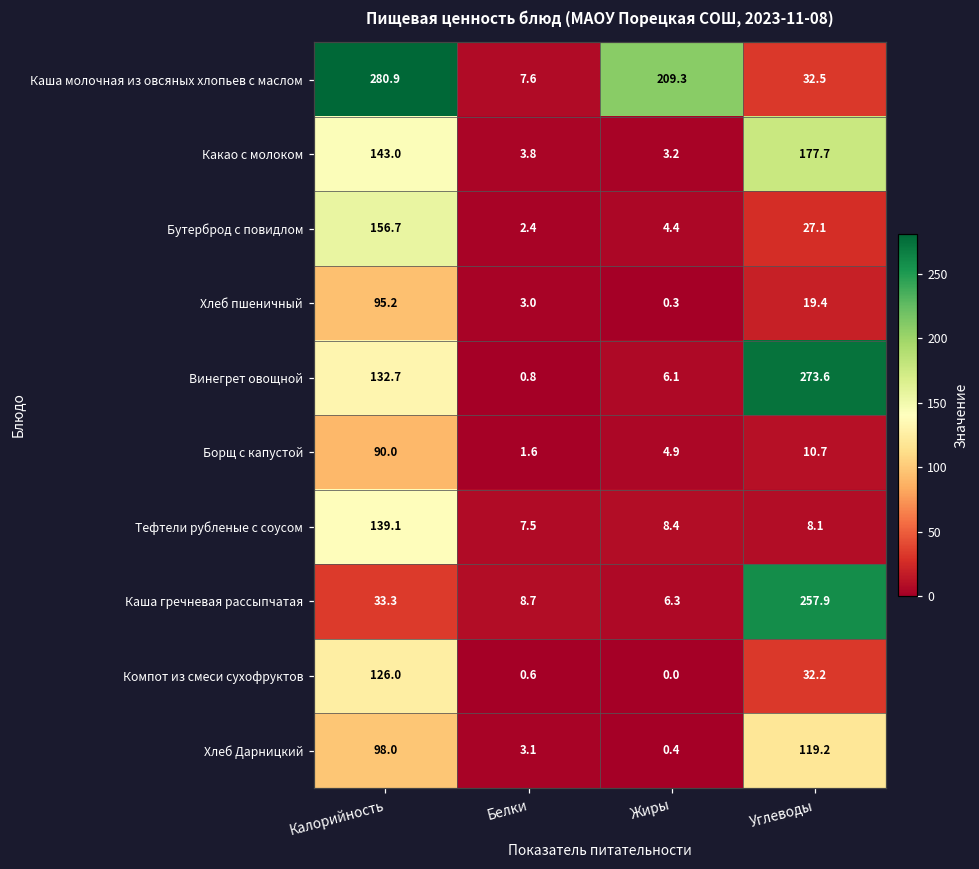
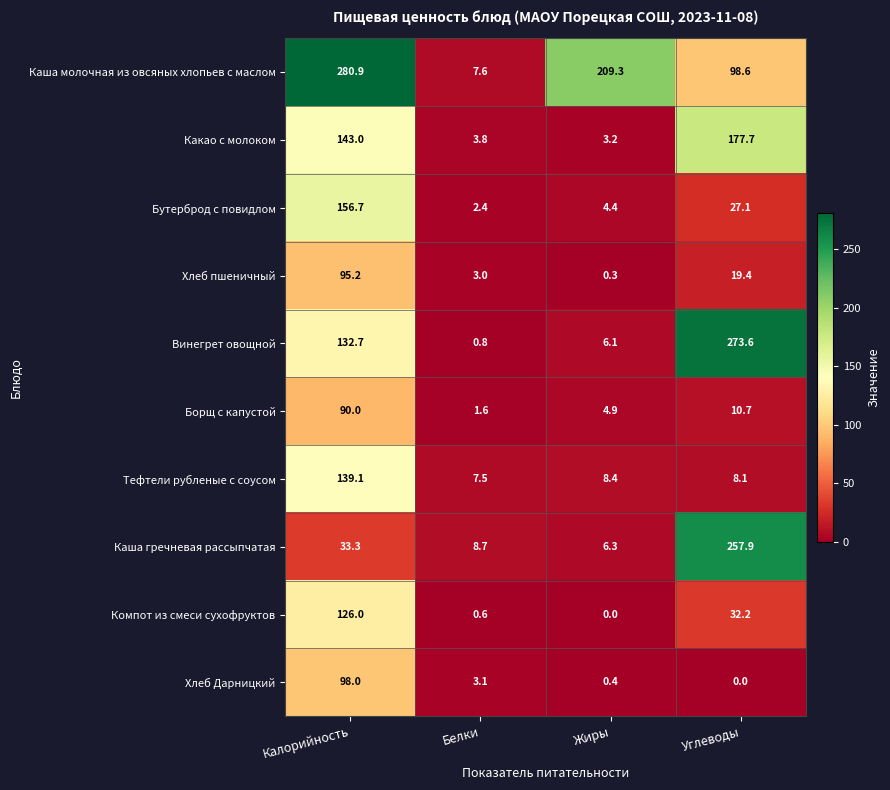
Каша молочная из овсяных хлопьев с маслом, Углеводы: 32.5 -> 98.6
Хлеб Дарницкий, Углеводы: 119.2 -> 0.0
